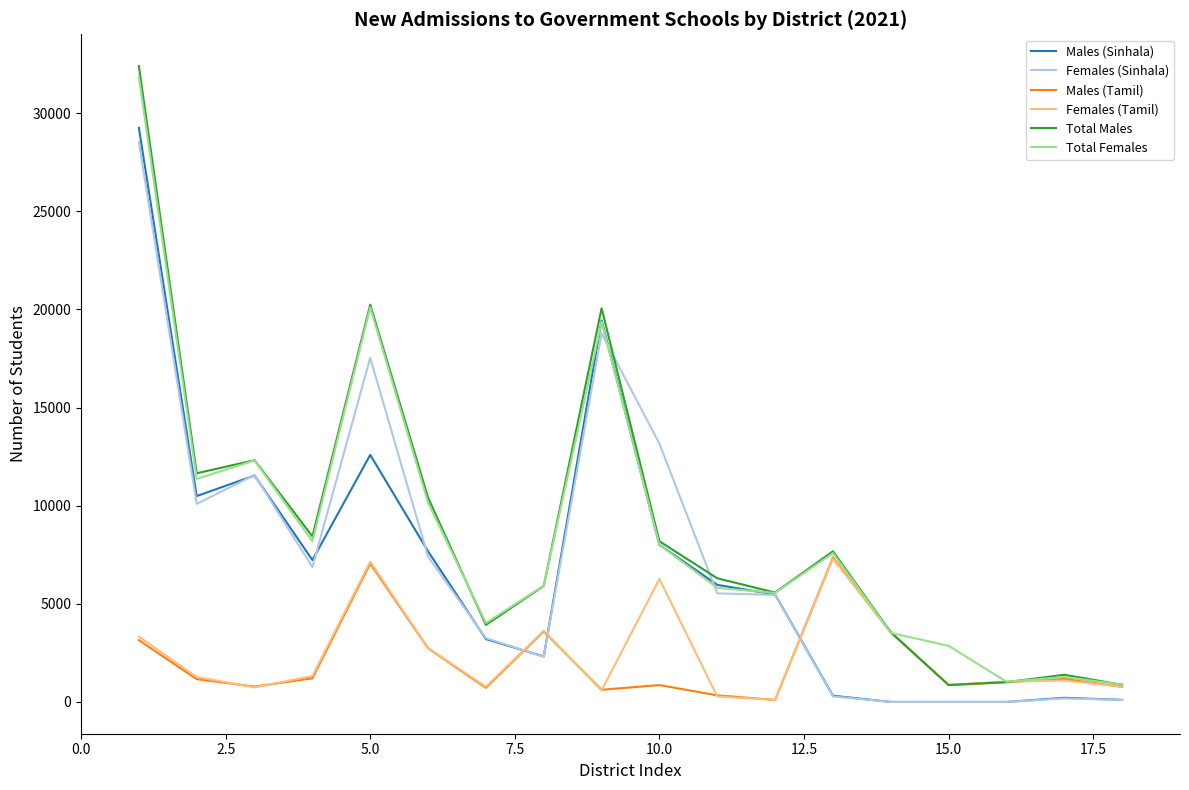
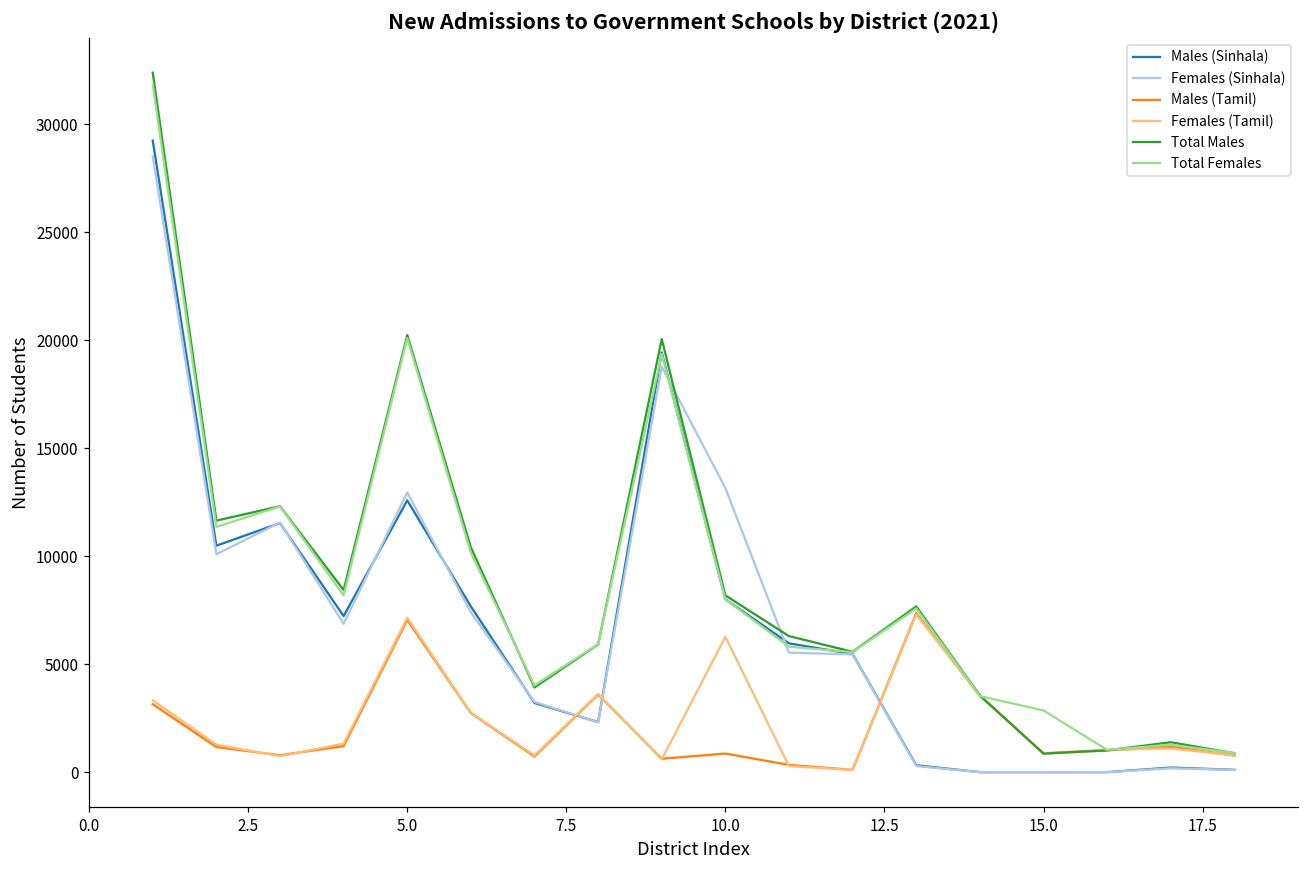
Females (Sinhala), 5.0: 17500 -> 13000
